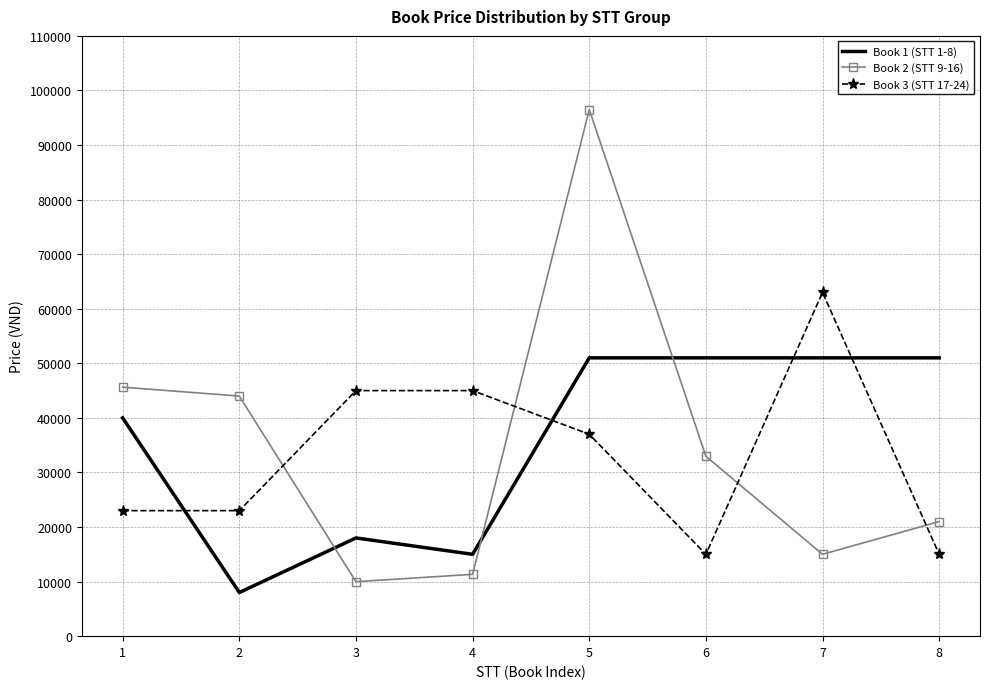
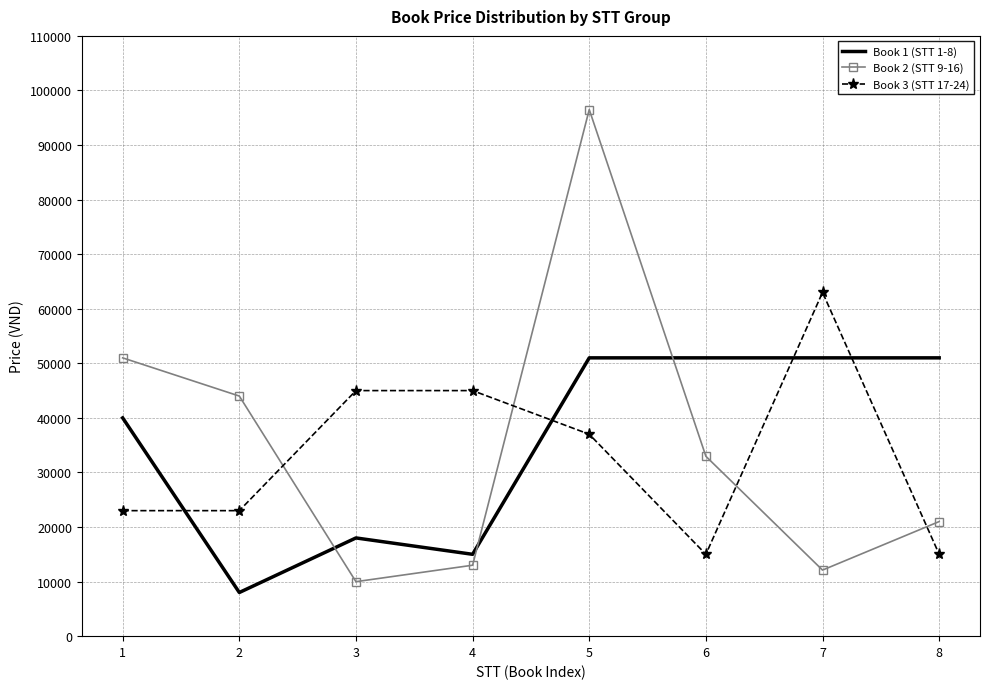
Book 2 (STT 9-16), 1: 46000 -> 51000
Book 2 (STT 9-16), 4: 11000 -> 13000
Book 2 (STT 9-16), 7: 15000 -> 12000
